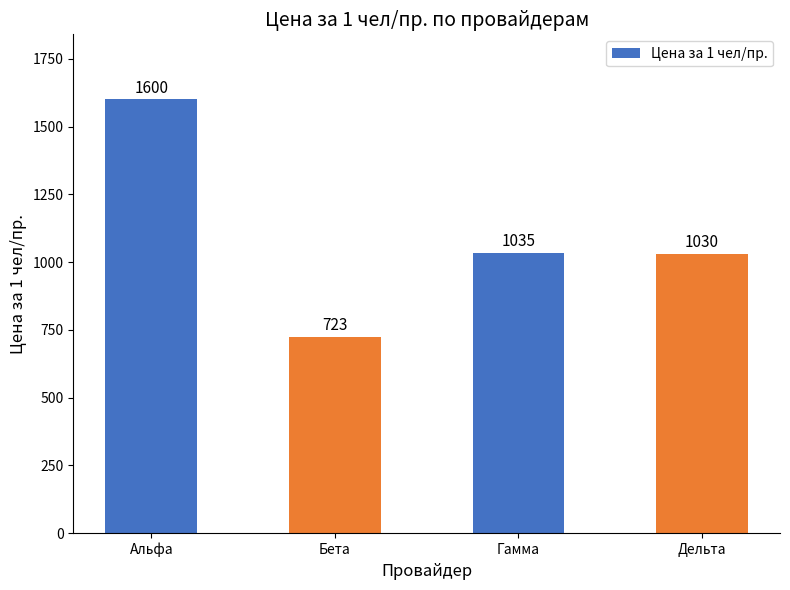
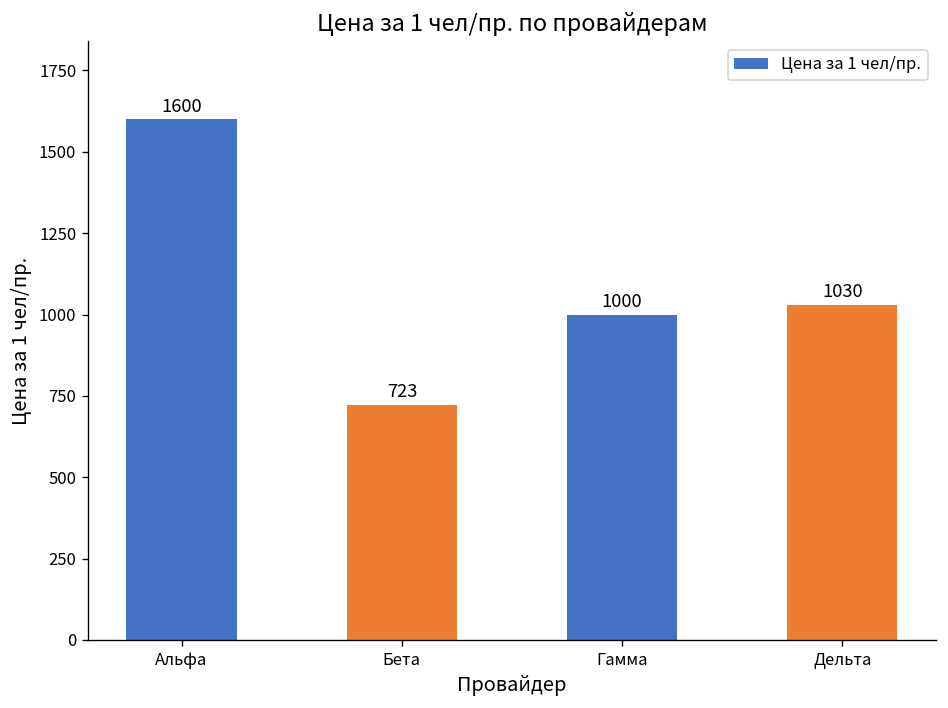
Гамма: 1035 -> 1000
